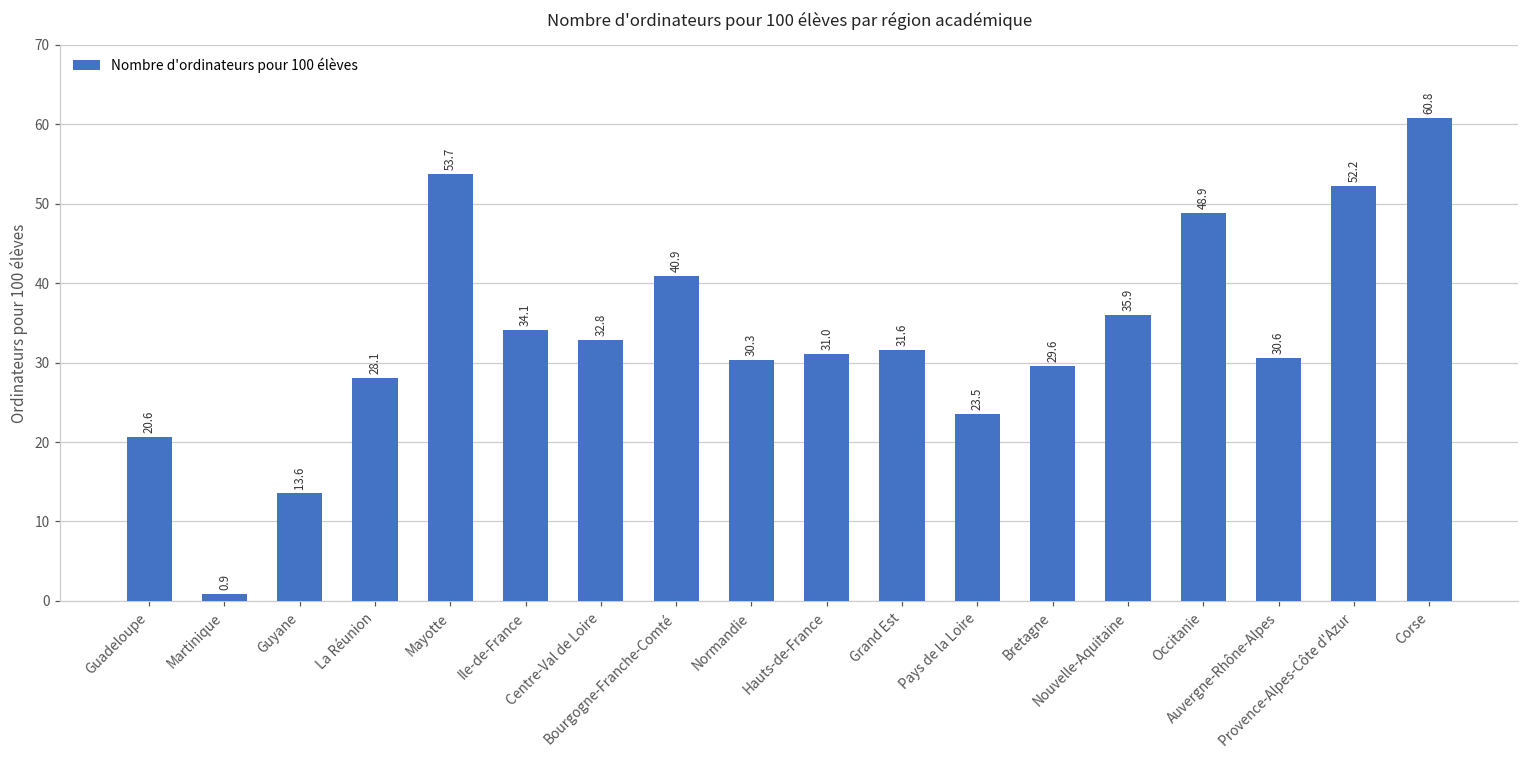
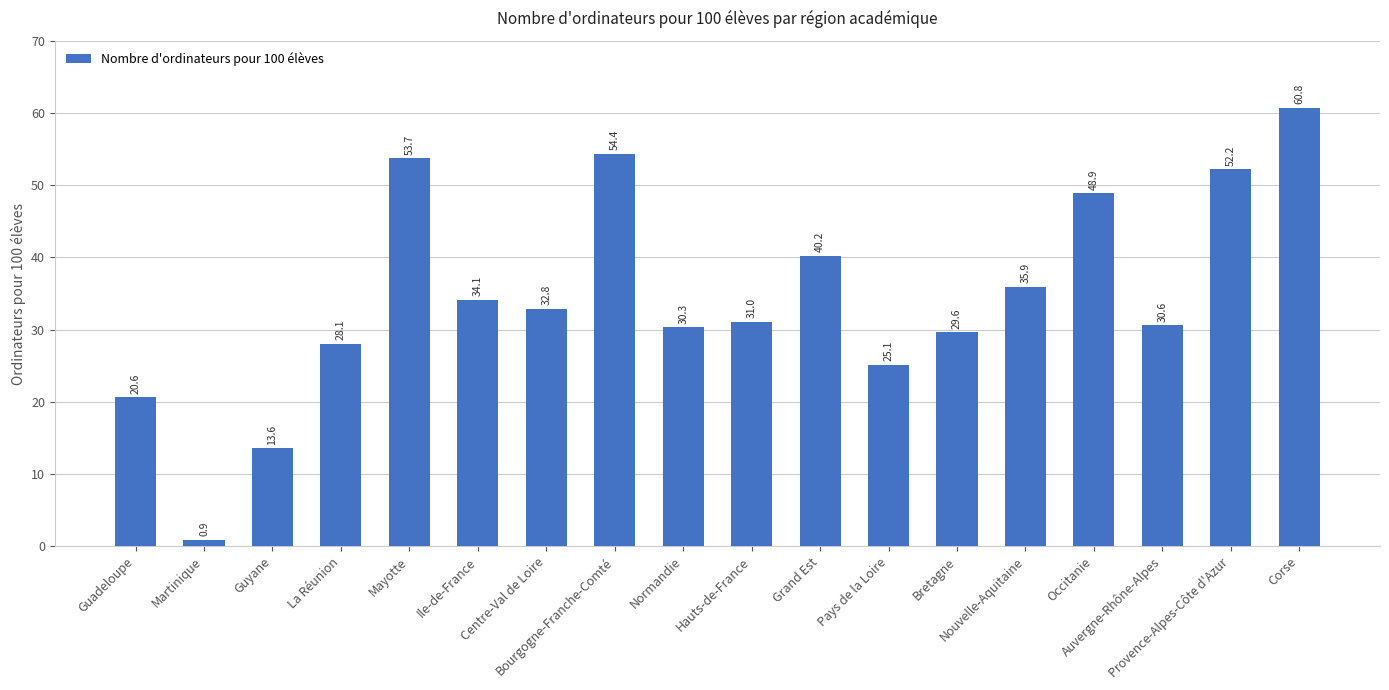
Bourgogne-Franche-Comté: 40.9 -> 54.4
Grand Est: 31.6 -> 40.2
Pays de la Loire: 23.5 -> 25.1
